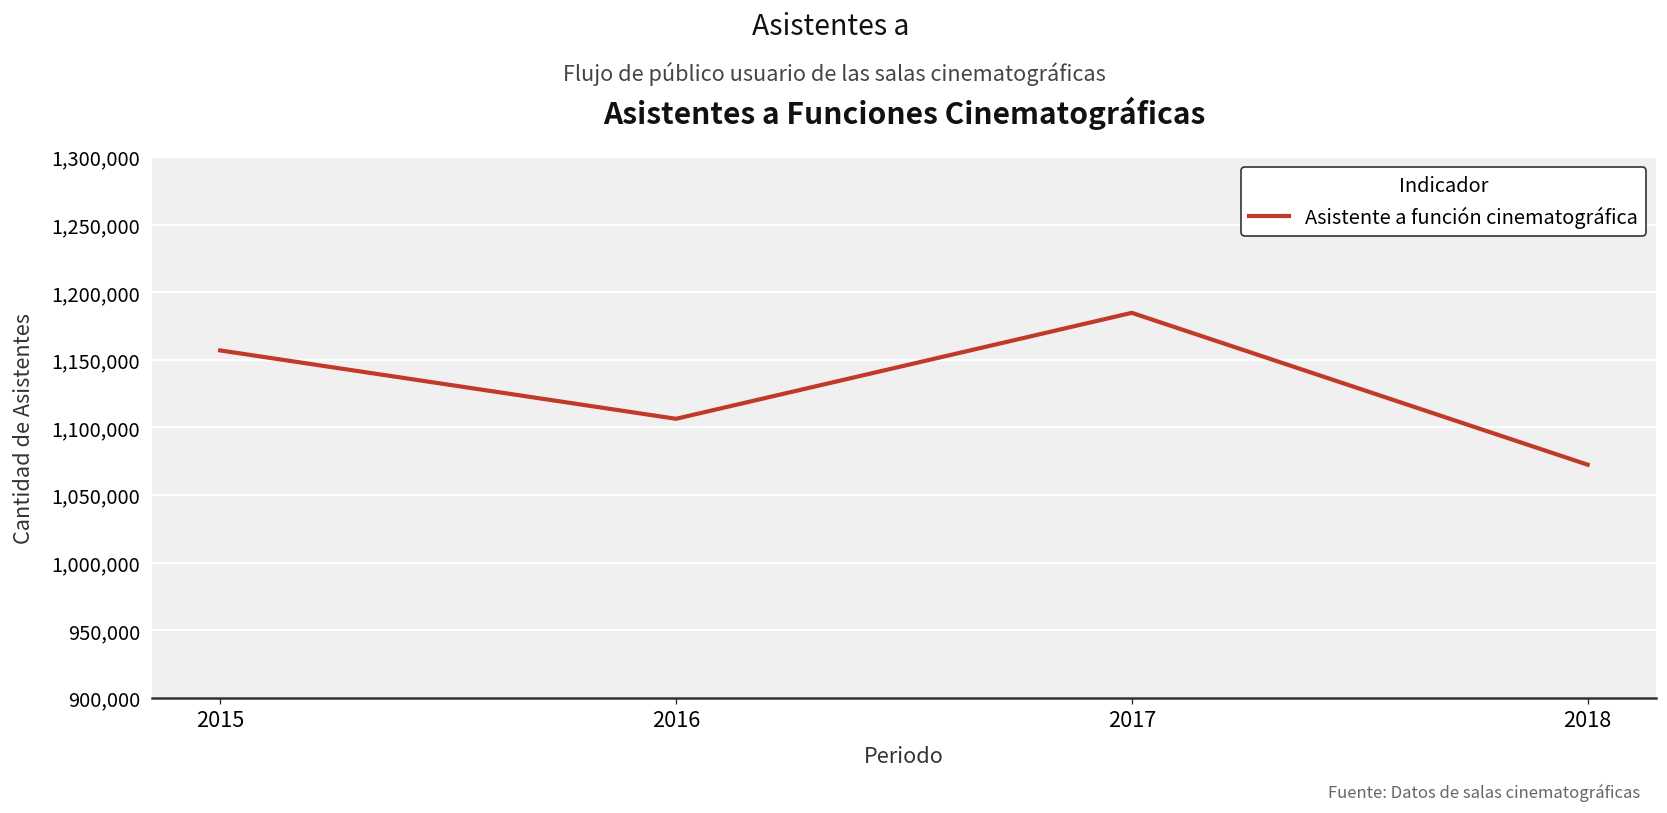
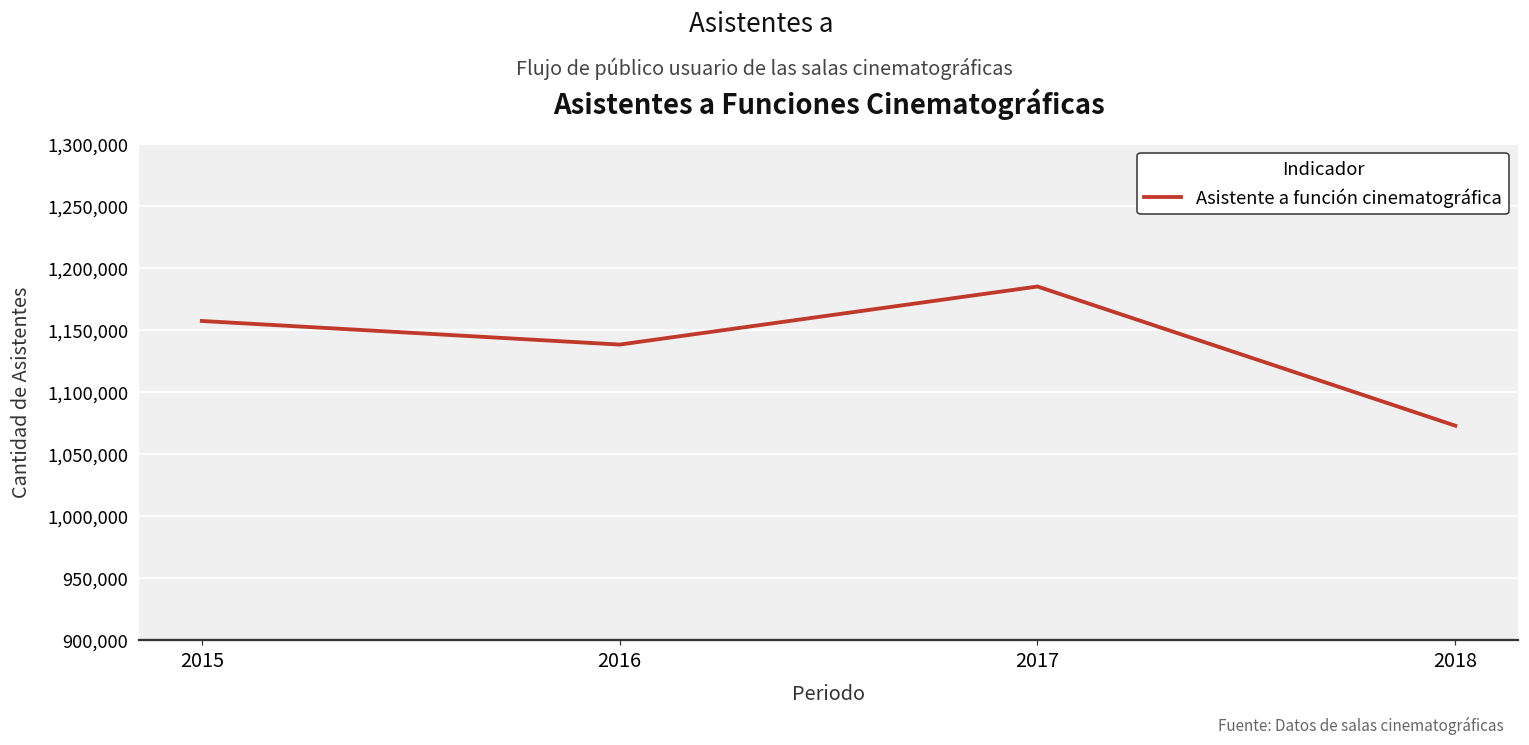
2016: 1,106,000 -> 1,138,000
